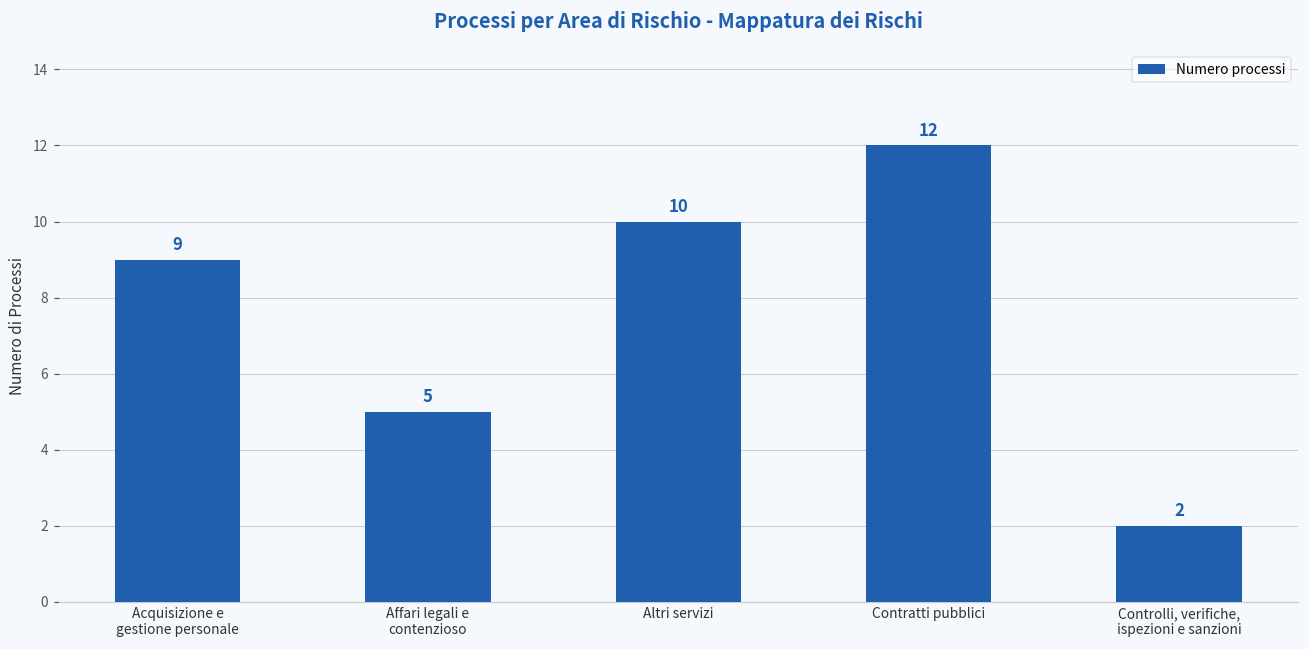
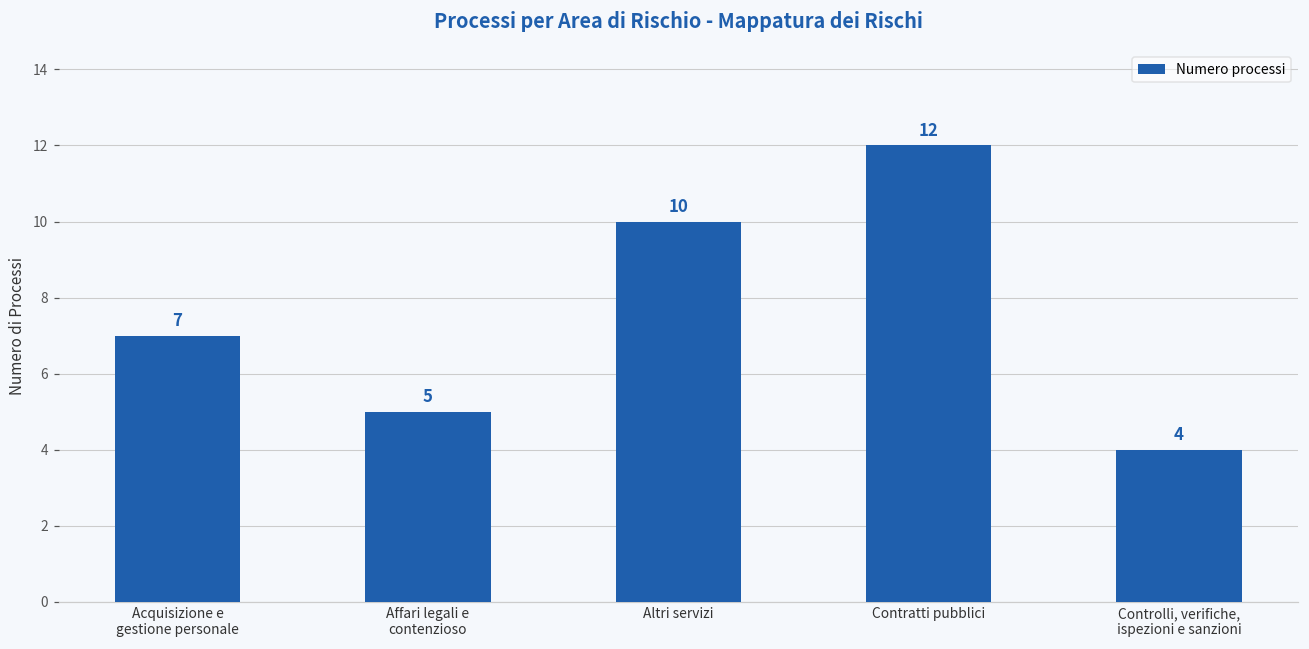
Acquisizione e gestione personale: 9 -> 7
Controlli, verifiche, ispezioni e sanzioni: 2 -> 4
